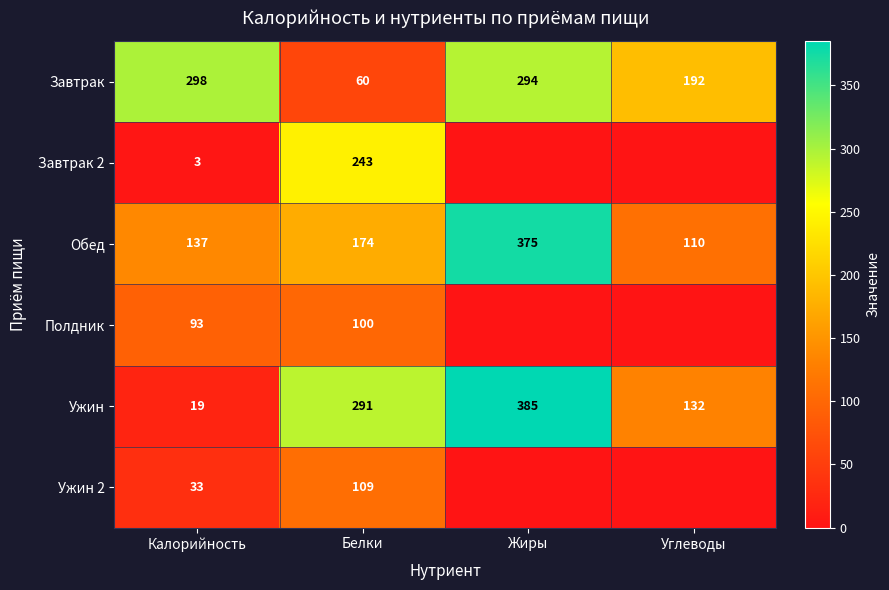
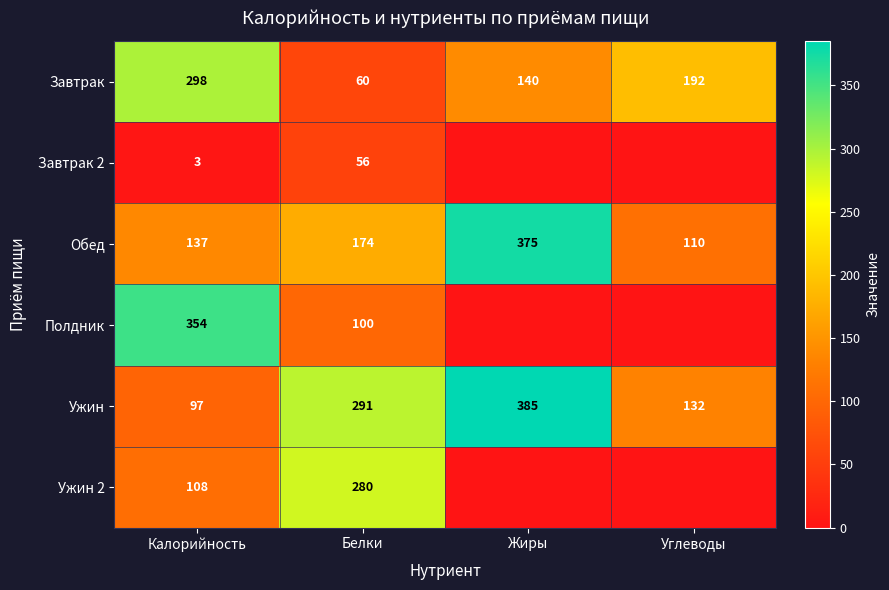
Завтрак, Жиры: 294 -> 140
Завтрак 2, Белки: 243 -> 56
Полдник, Калорийность: 93 -> 354
Ужин, Калорийность: 19 -> 97
Ужин 2, Калорийность: 33 -> 108
Ужин 2, Белки: 109 -> 280
